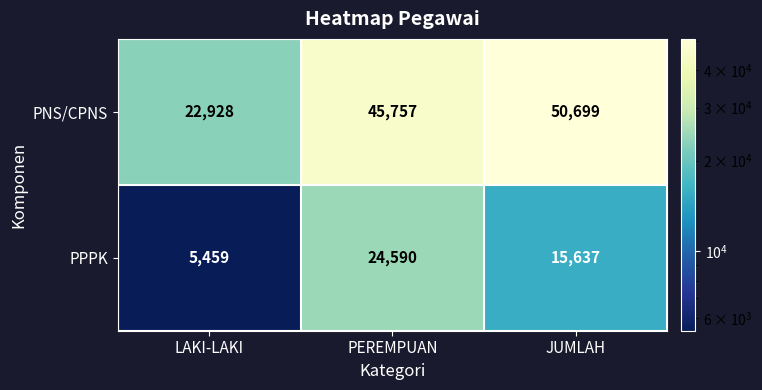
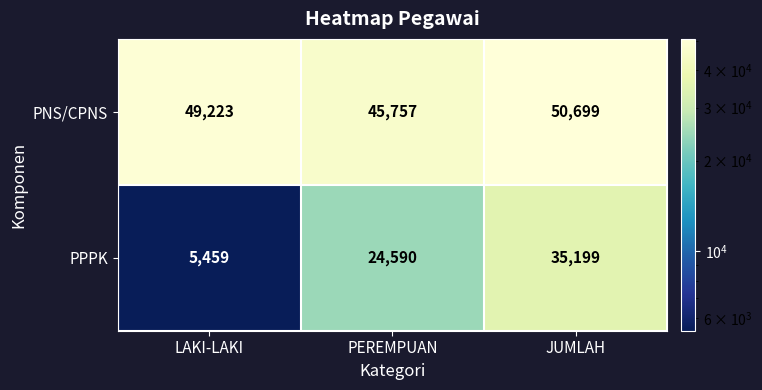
PNS/CPNS, LAKI-LAKI: 22,928 -> 49,223
PPPK, JUMLAH: 15,637 -> 35,199
